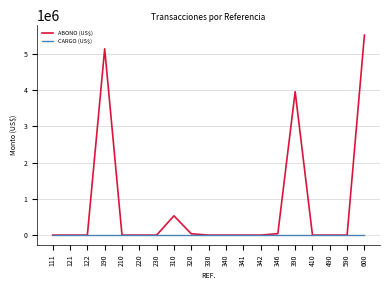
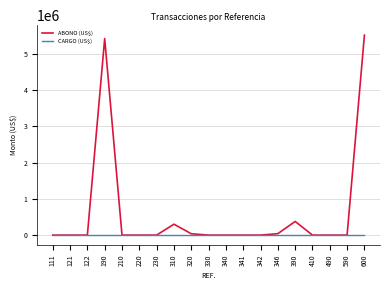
ABONO (US$), 190: 5100000 -> 5400000
ABONO (US$), 310: 500000 -> 300000
ABONO (US$), 390: 4000000 -> 400000
